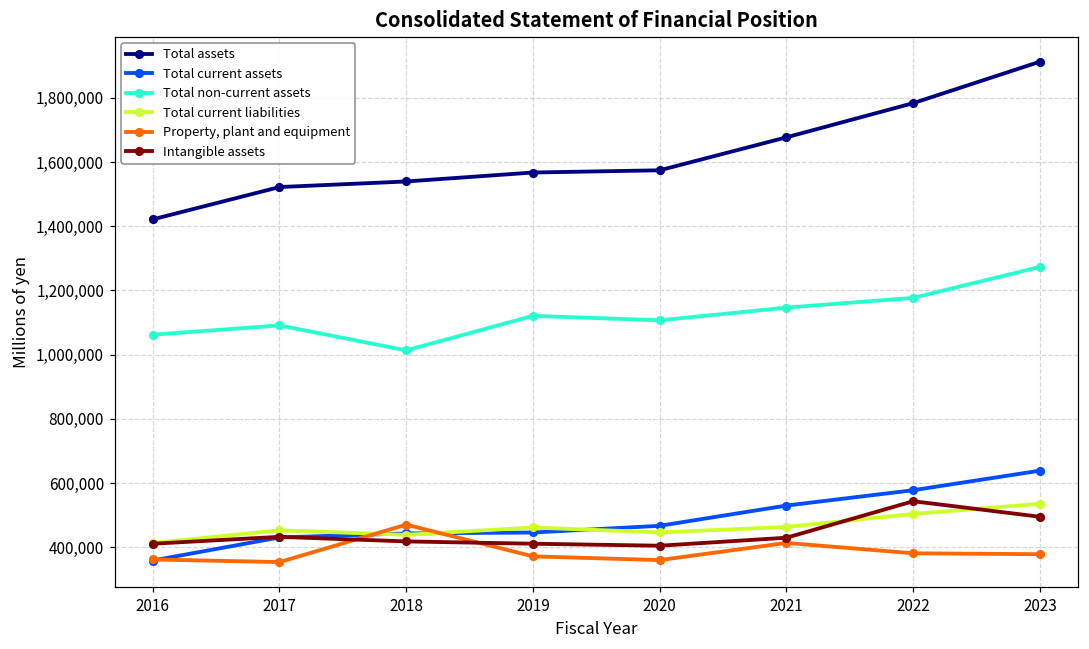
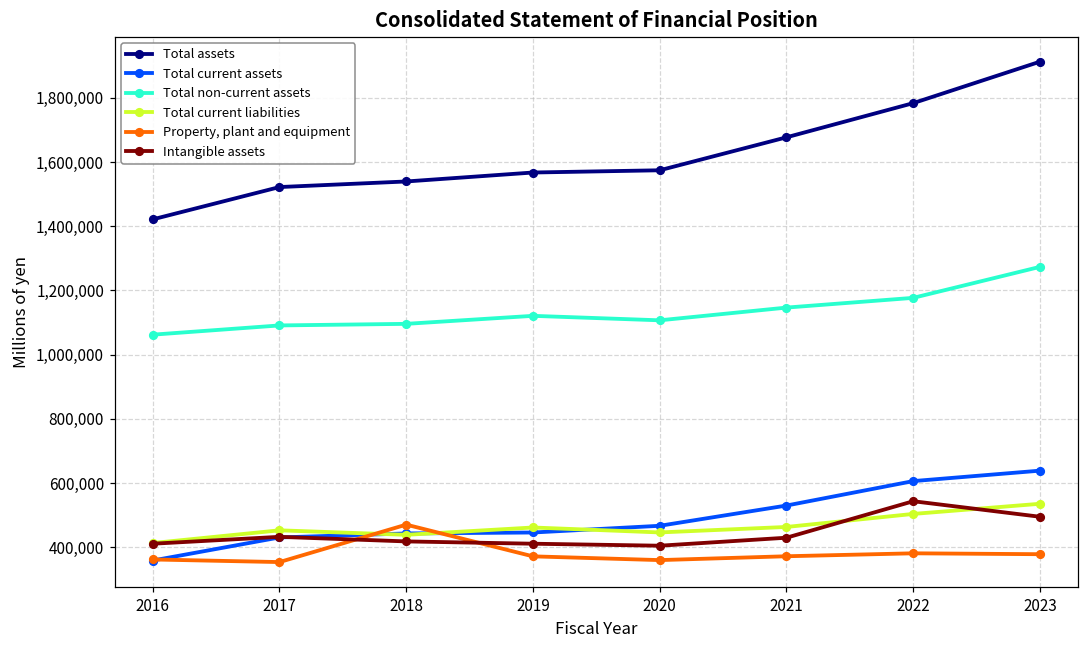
Total non-current assets, 2018: 1,010,000 -> 1,100,000
Property, plant and equipment, 2021: 410,000 -> 370,000
Total current assets, 2022: 580,000 -> 610,000
